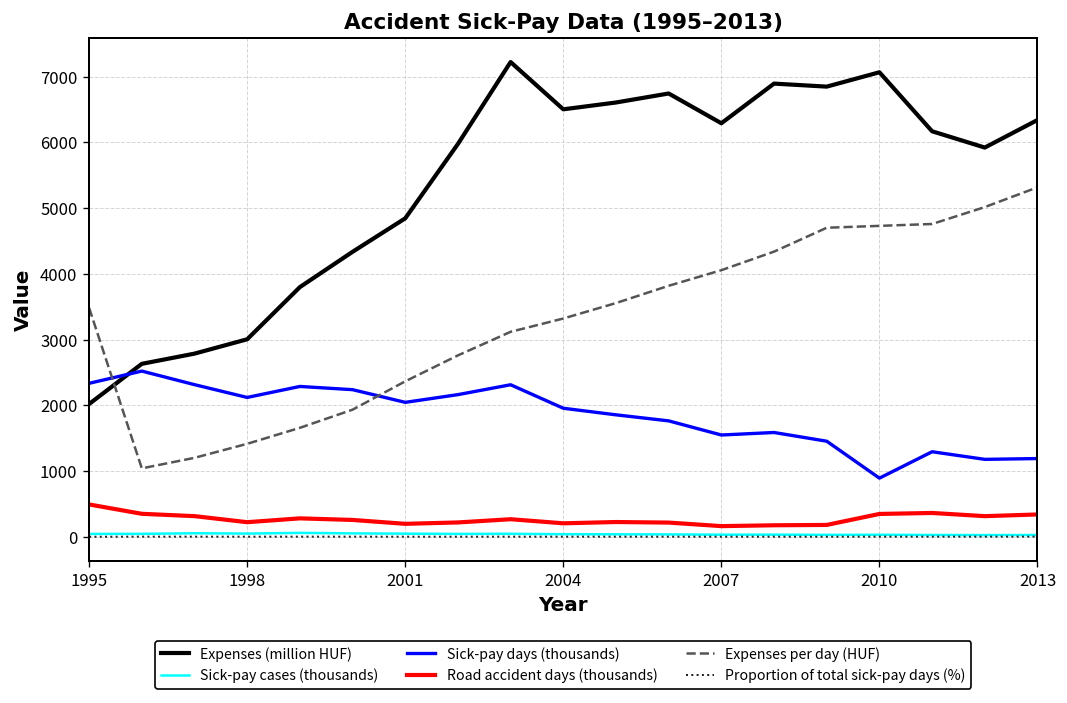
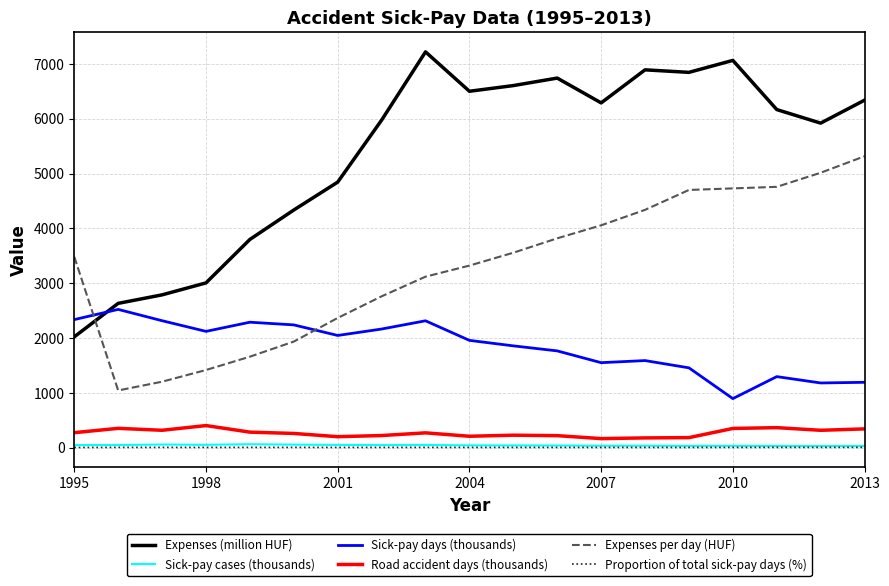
Road accident days (thousands), 1995: 500 -> 300
Road accident days (thousands), 1998: 200 -> 400
